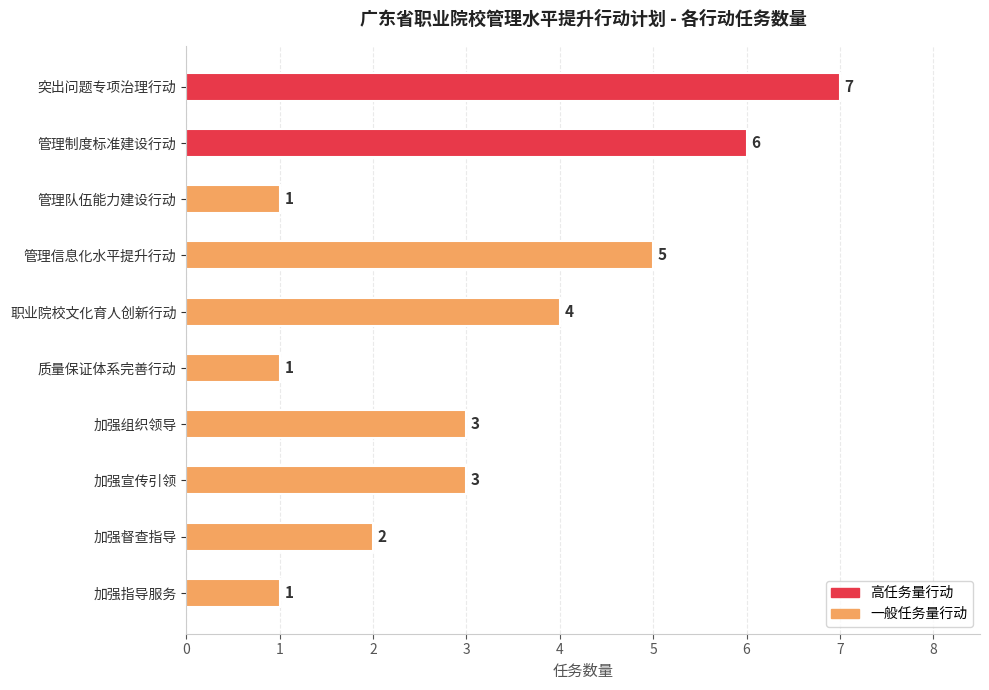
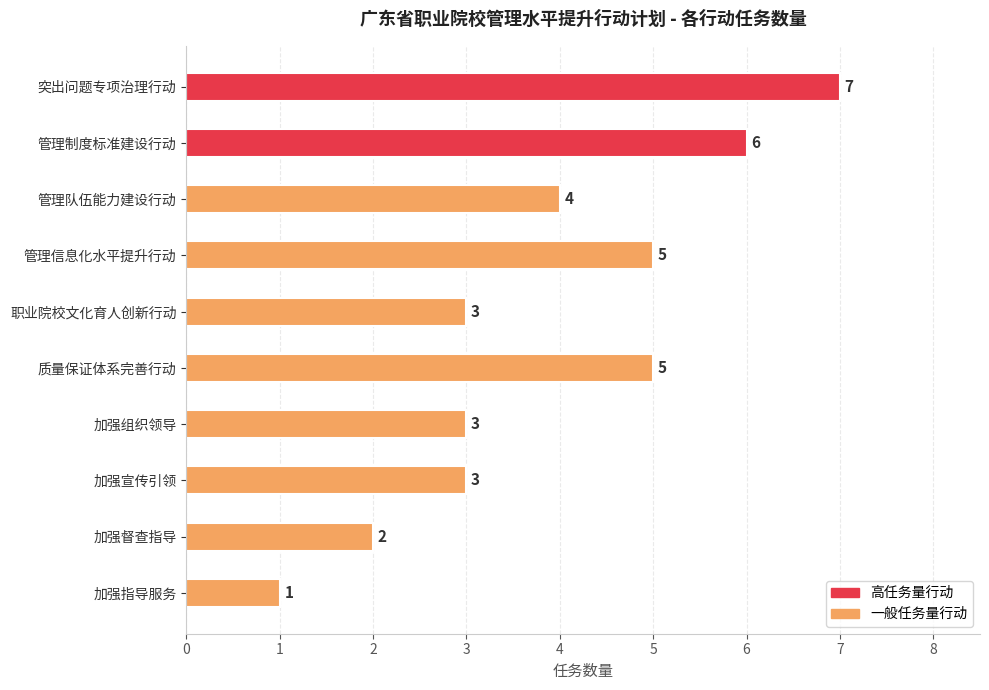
管理队伍能力建设行动: 1 -> 4
职业院校文化育人创新行动: 4 -> 3
质量保证体系完善行动: 1 -> 5
